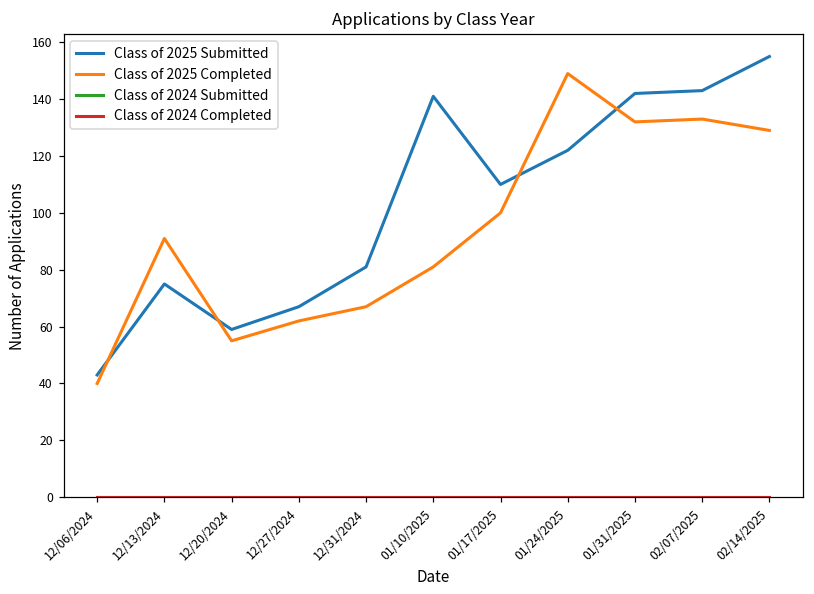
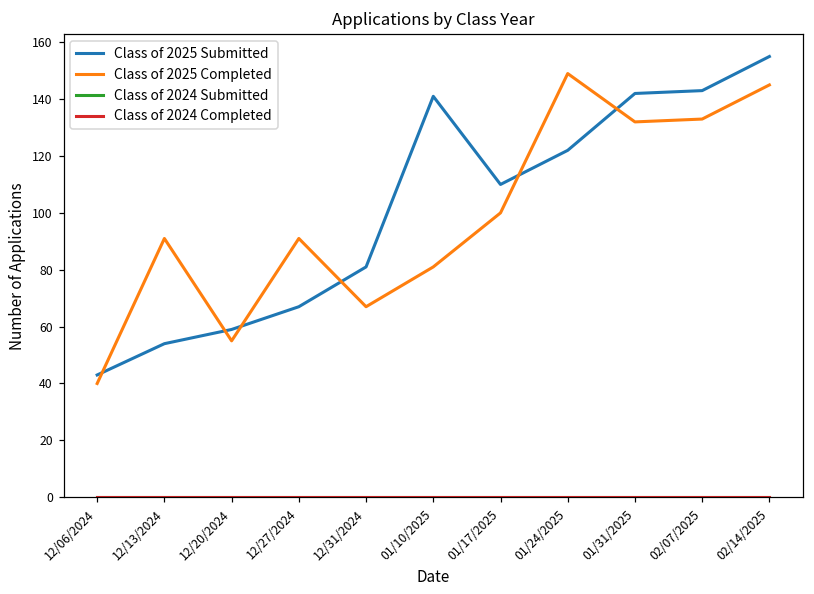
Class of 2025 Submitted, 12/13/2024: 75 -> 54
Class of 2025 Completed, 12/27/2024: 62 -> 91
Class of 2025 Completed, 02/14/2025: 129 -> 145
